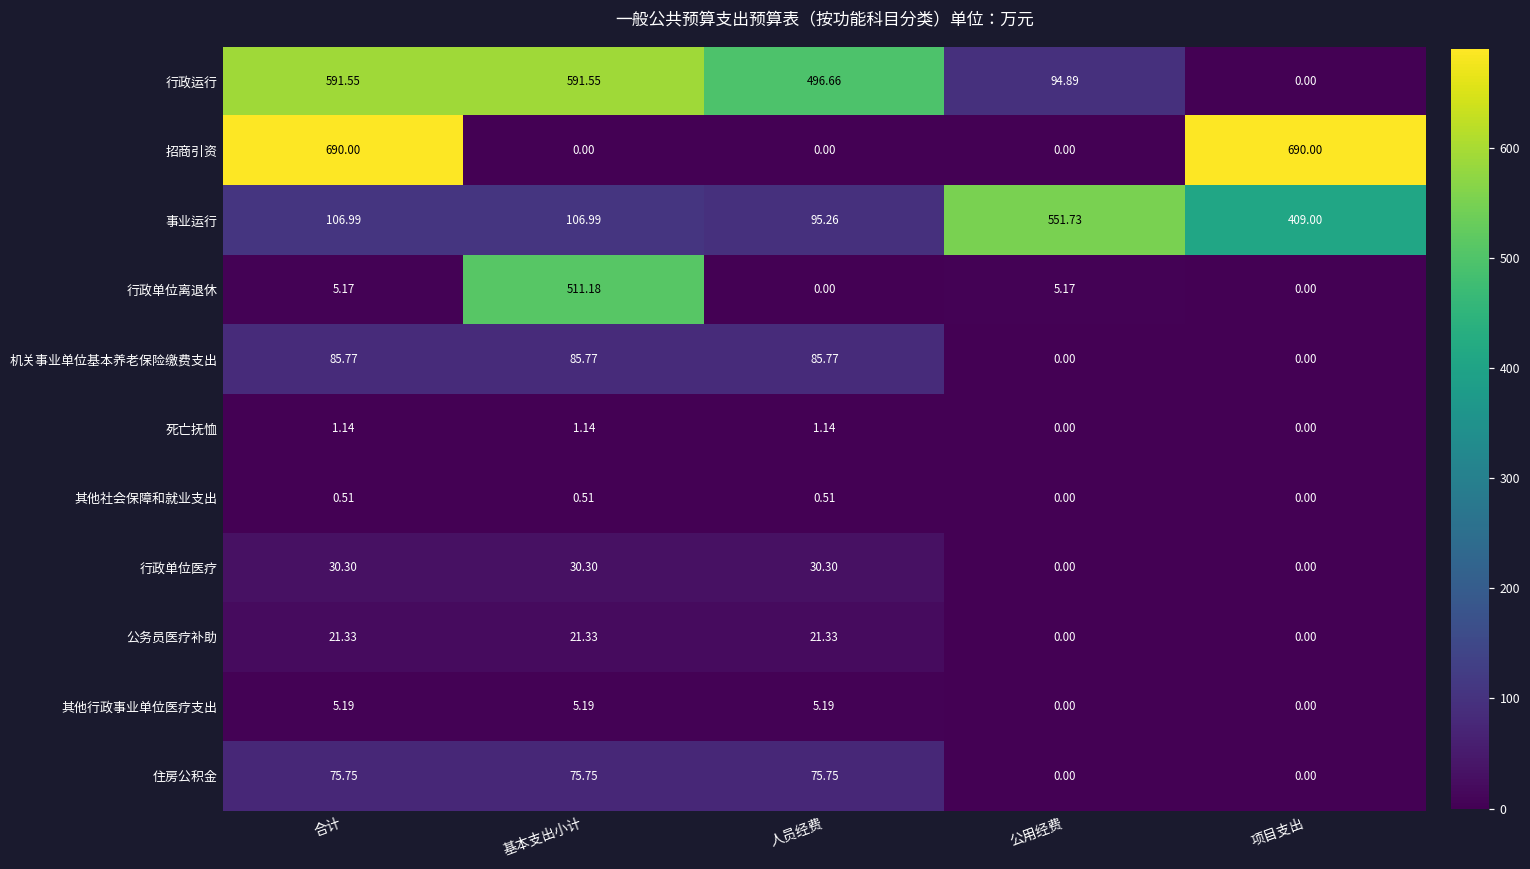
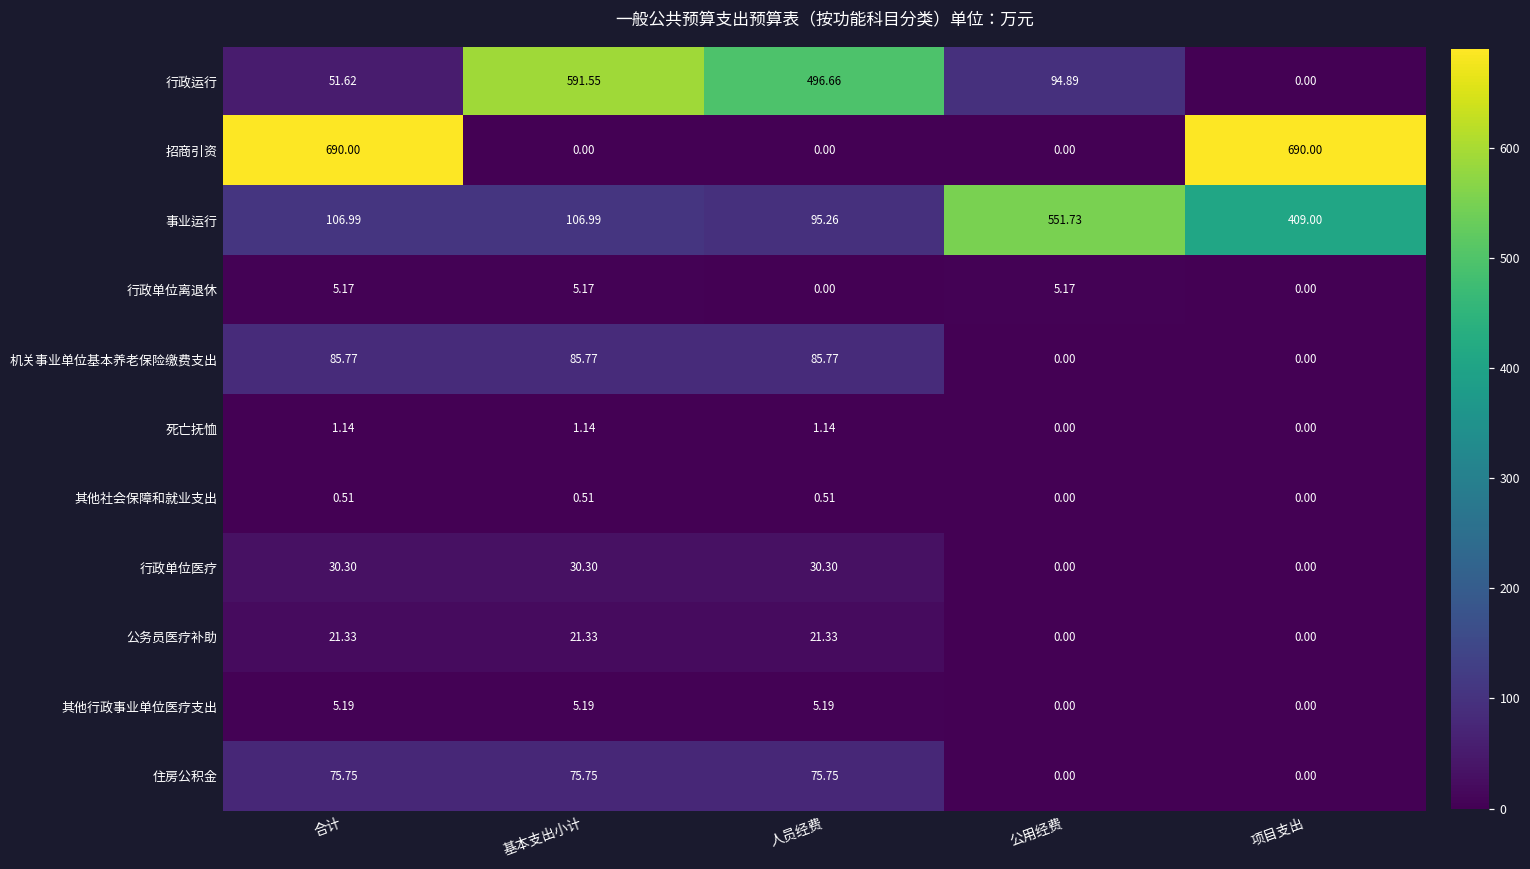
行政运行, 合计: 591.55 -> 51.62
行政单位离退休, 基本支出小计: 511.18 -> 5.17
